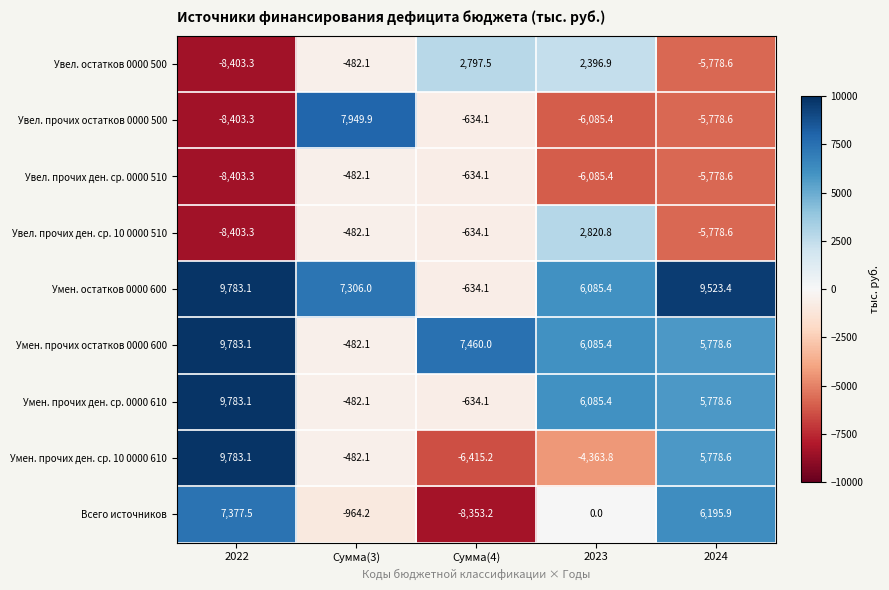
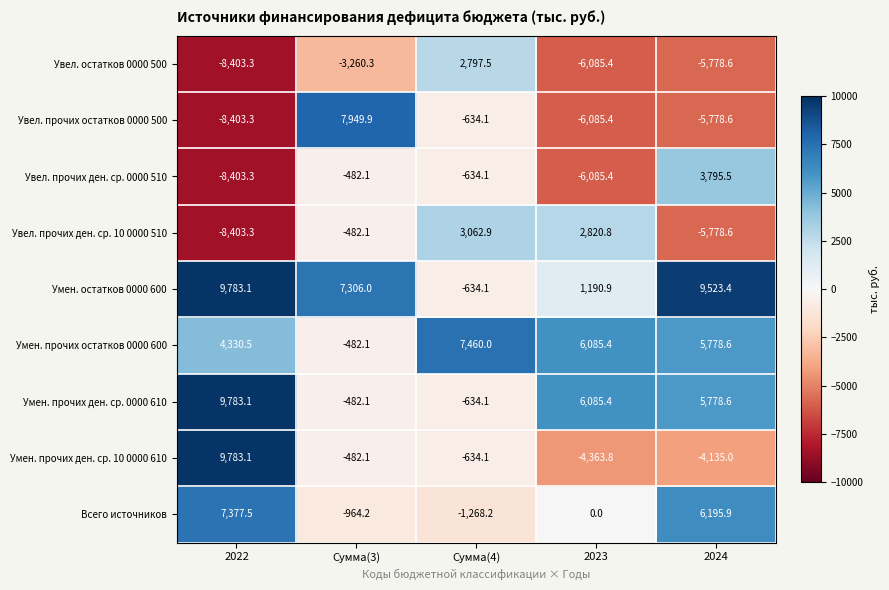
Увел. остатков 0000 500, Сумма(3): -482.1 -> -3,260.3
Увел. остатков 0000 500, 2023: 2,396.9 -> -6,085.4
Увел. прочих ден. ср. 0000 510, 2024: -5,778.6 -> 3,795.5
Увел. прочих ден. ср. 10 0000 510, Сумма(4): -634.1 -> 3,062.9
Умен. остатков 0000 600, 2023: 6,085.4 -> 1,190.9
Умен. прочих остатков 0000 600, 2022: 9,783.1 -> 4,330.5
Умен. прочих ден. ср. 10 0000 610, Сумма(4): -6,415.2 -> -634.1
Умен. прочих ден. ср. 10 0000 610, 2024: 5,778.6 -> -4,135.0
Всего источников, Сумма(4): -8,353.2 -> -1,268.2
